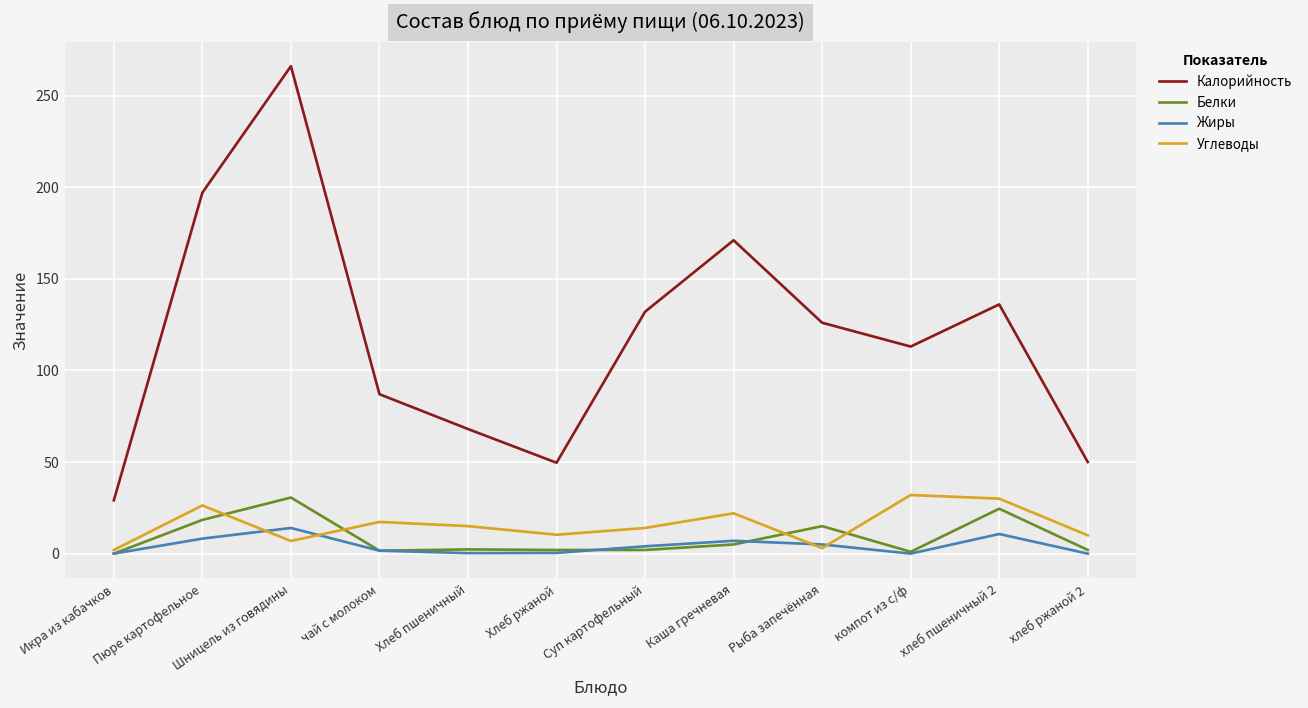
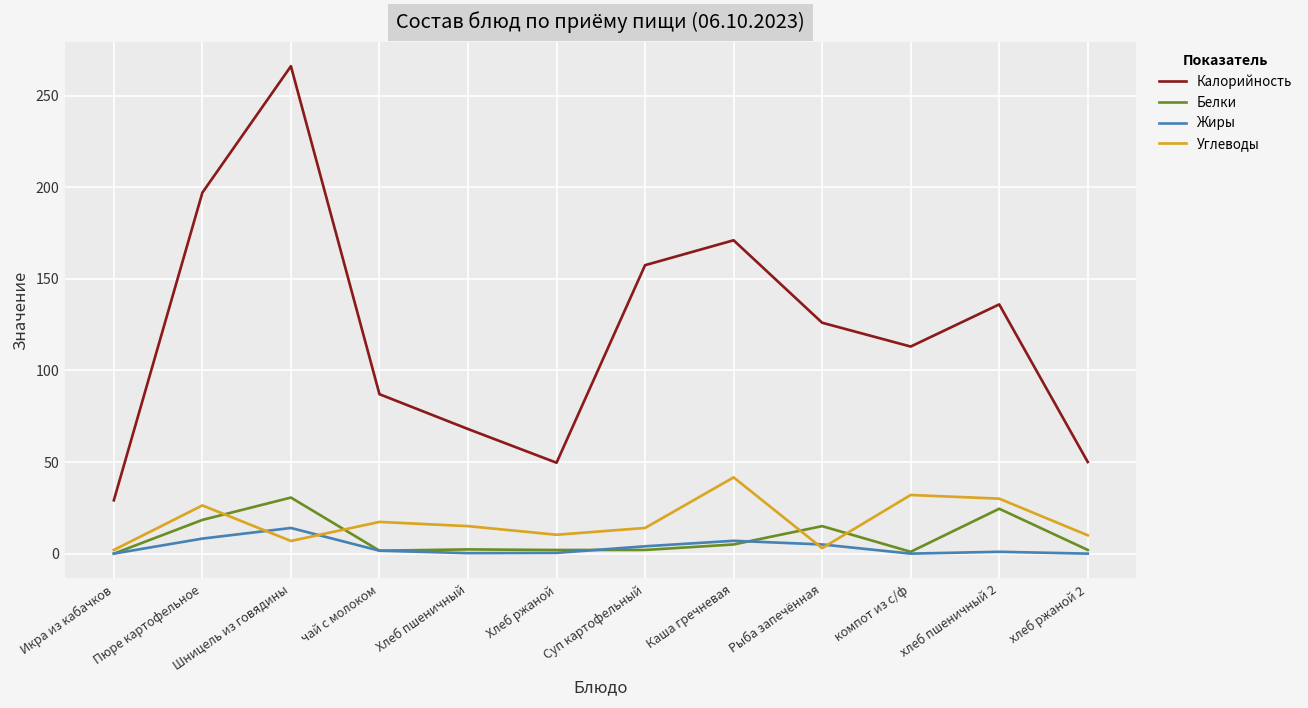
Калорийность, Суп картофельный: 132 -> 157
Углеводы, Каша гречневая: 22 -> 42
Жиры, хлеб пшеничный 2: 11 -> 1
